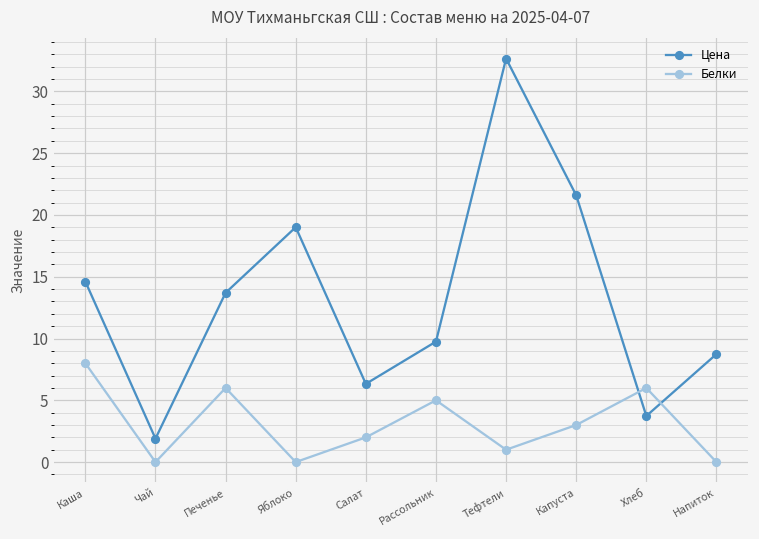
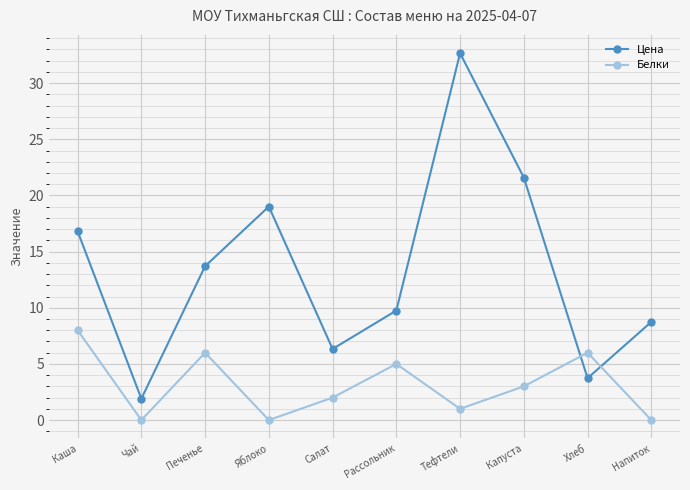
Цена, Каша: 14.6 -> 16.8
